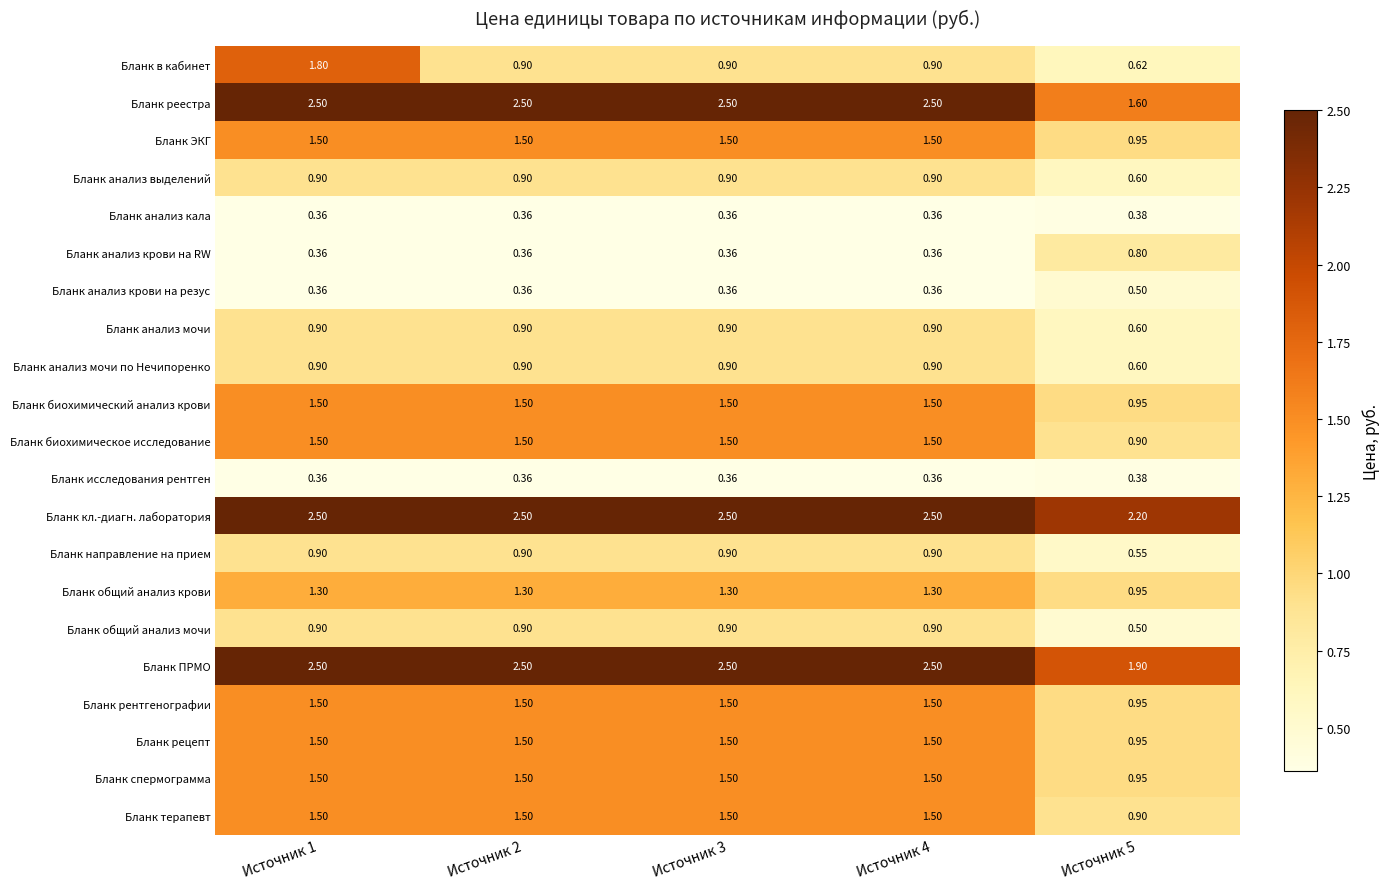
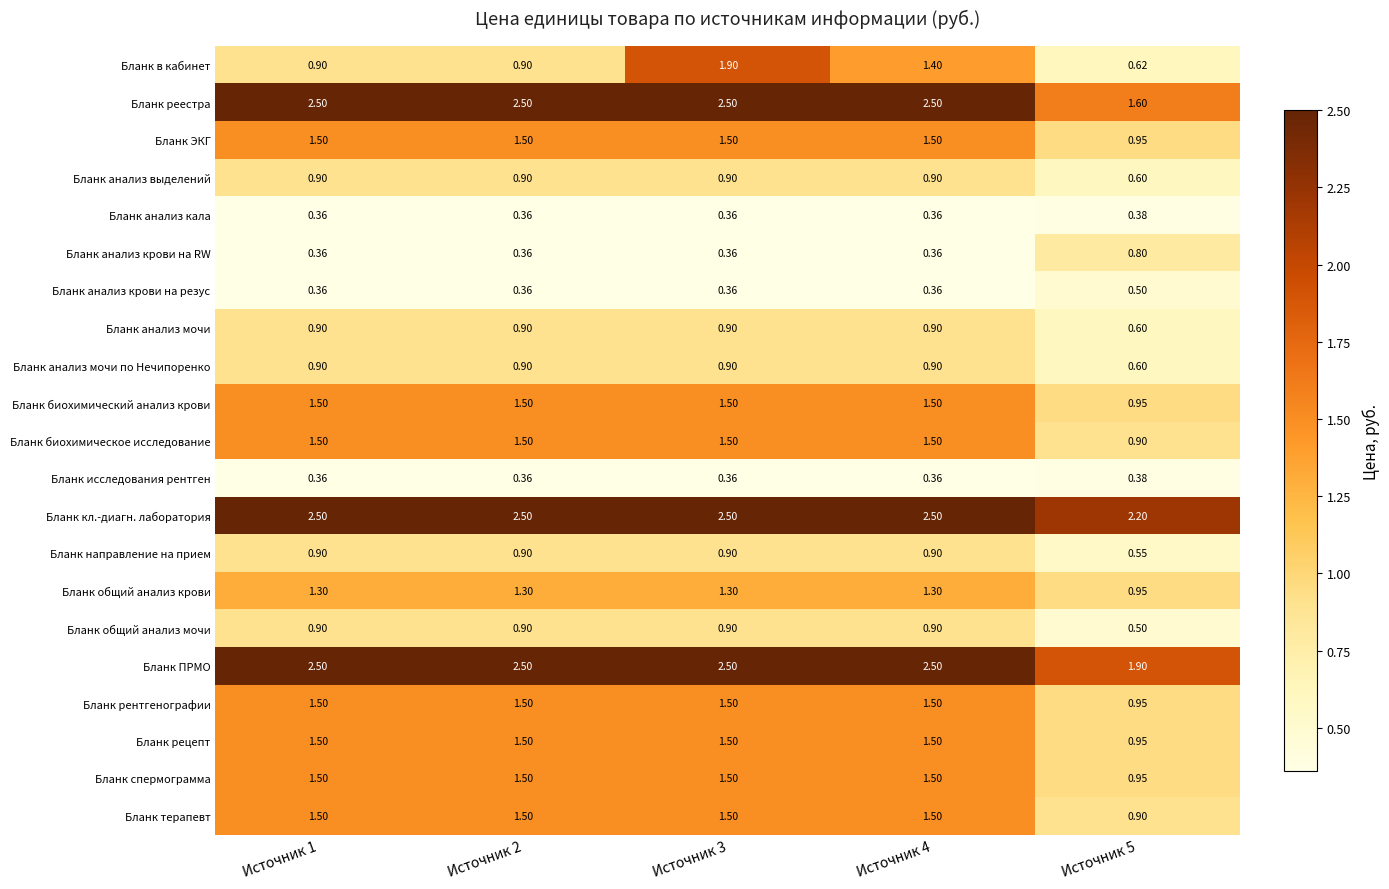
Бланк в кабинет, Источник 1: 1.80 -> 0.90
Бланк в кабинет, Источник 3: 0.90 -> 1.90
Бланк в кабинет, Источник 4: 0.90 -> 1.40
